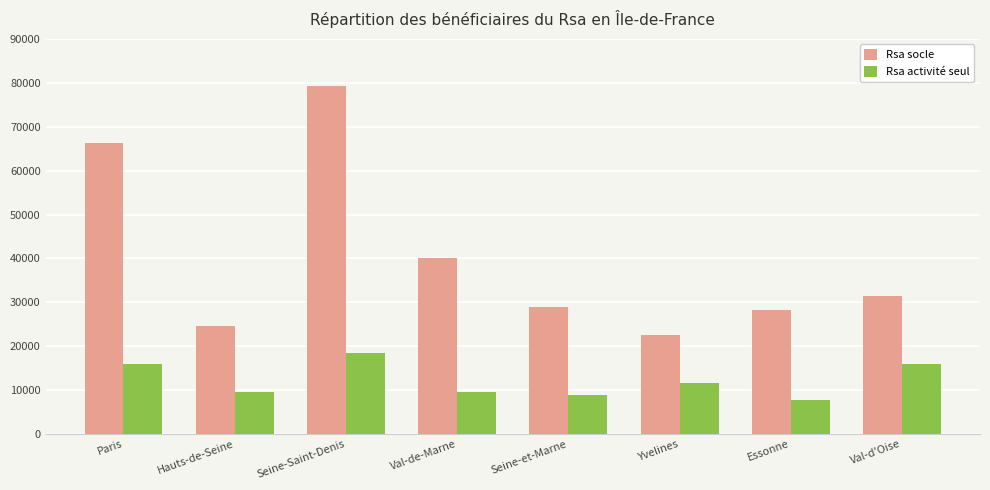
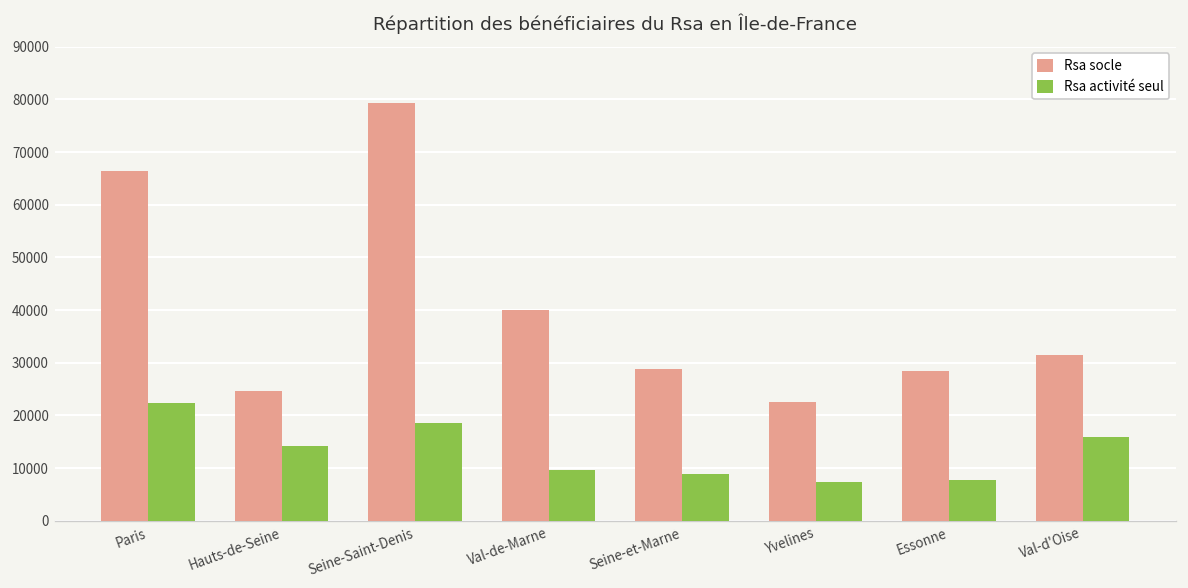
Rsa activité seul, Paris: 16000 -> 22000
Rsa activité seul, Hauts-de-Seine: 10000 -> 14000
Rsa activité seul, Yvelines: 12000 -> 7000
